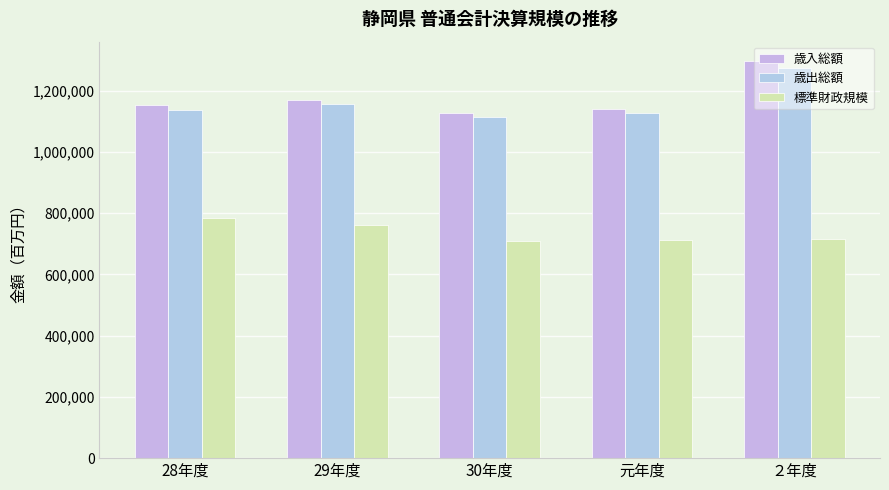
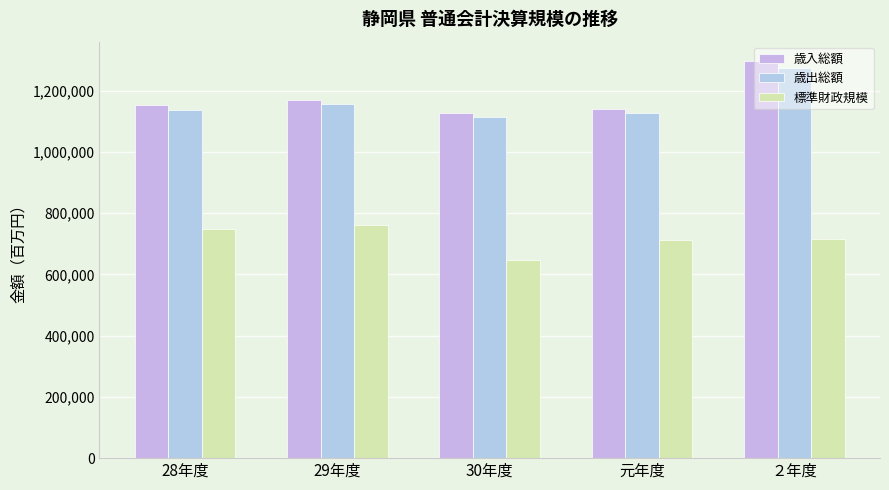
標準財政規模, 28年度: 780,000 -> 750,000
標準財政規模, 30年度: 710,000 -> 650,000
